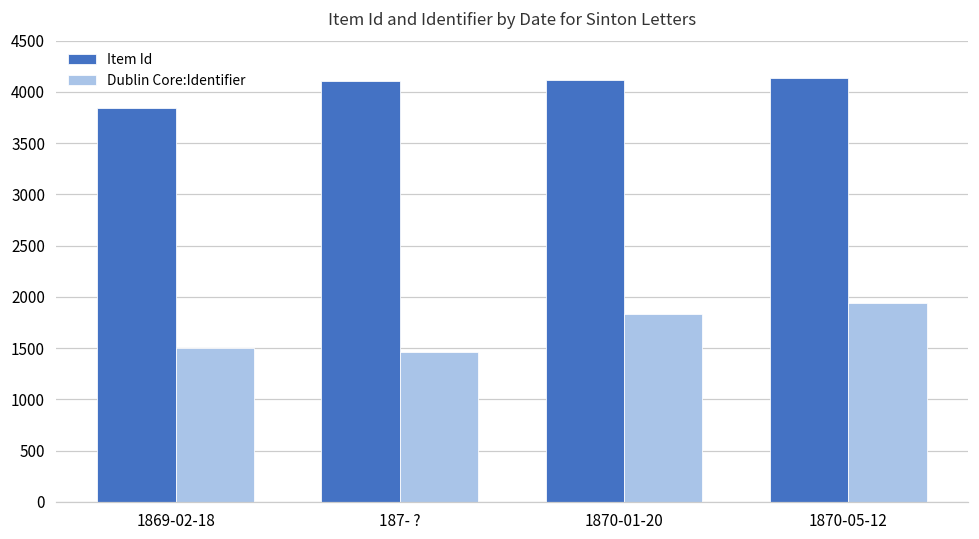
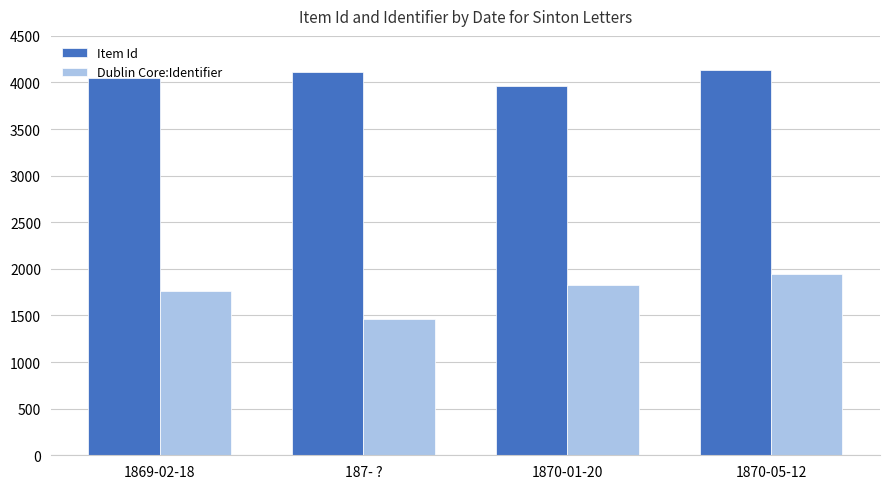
Item Id, 1869-02-18: 3800 -> 4100
Dublin Core:Identifier, 1869-02-18: 1500 -> 1800
Item Id, 1870-01-20: 4100 -> 4000
